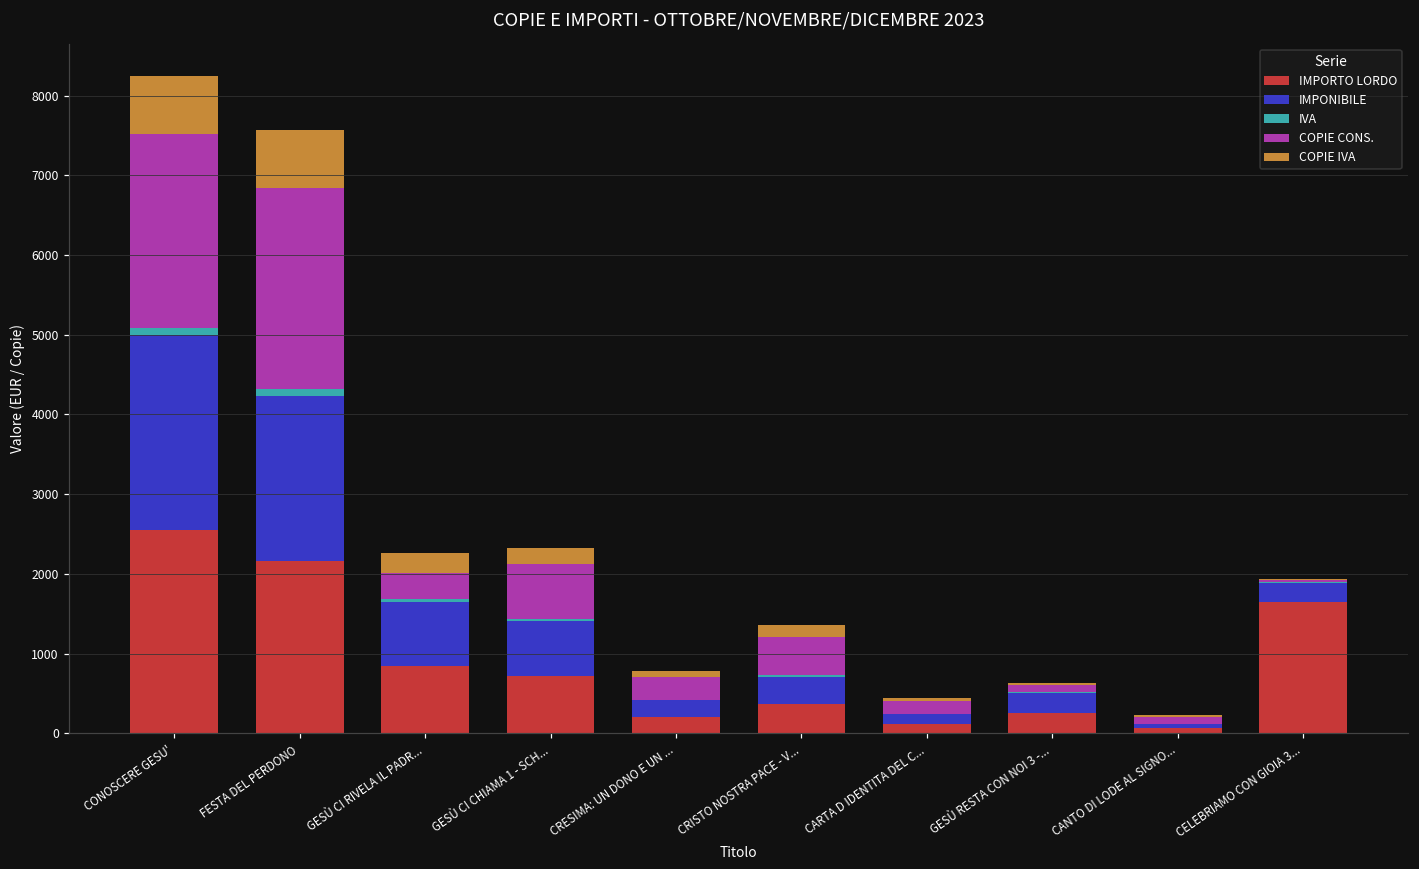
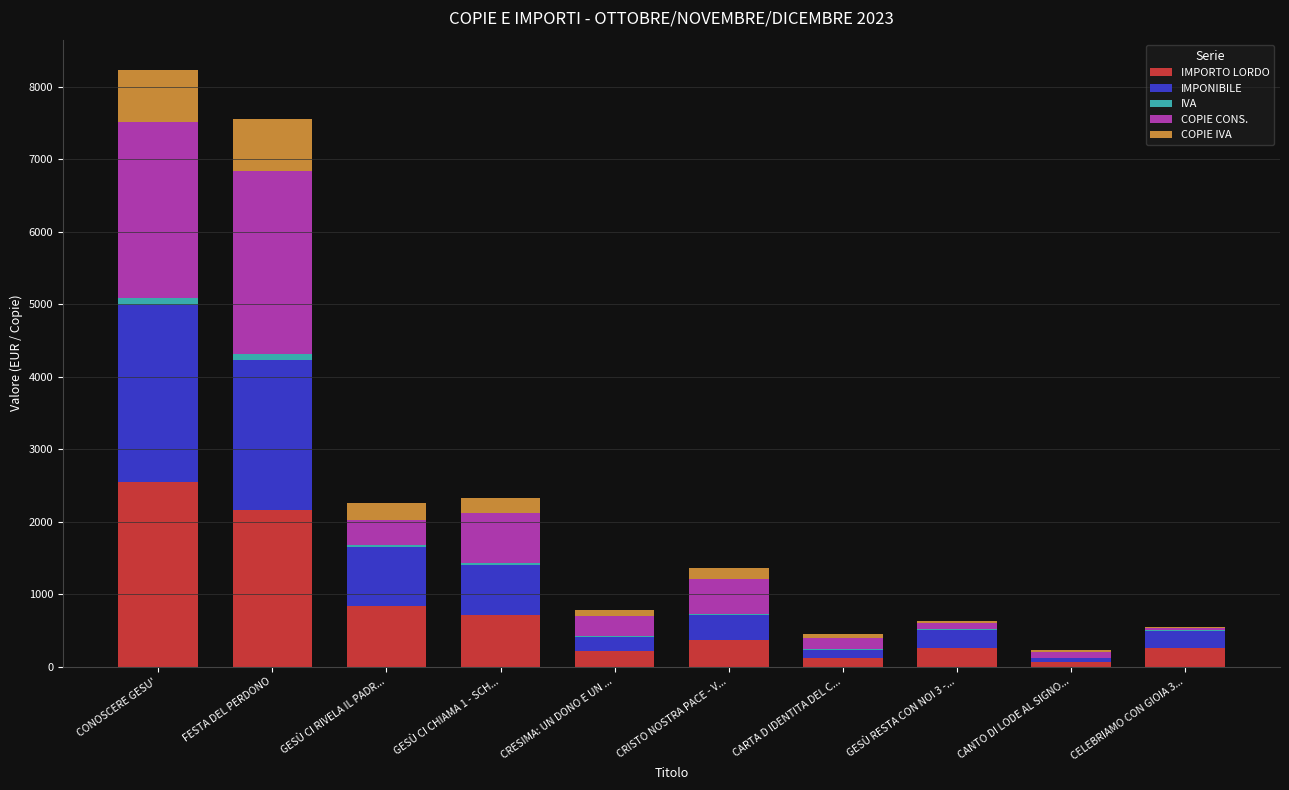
IMPORTO LORDO, CELEBRIAMO CON GIOIA 3...: 1600 -> 300
